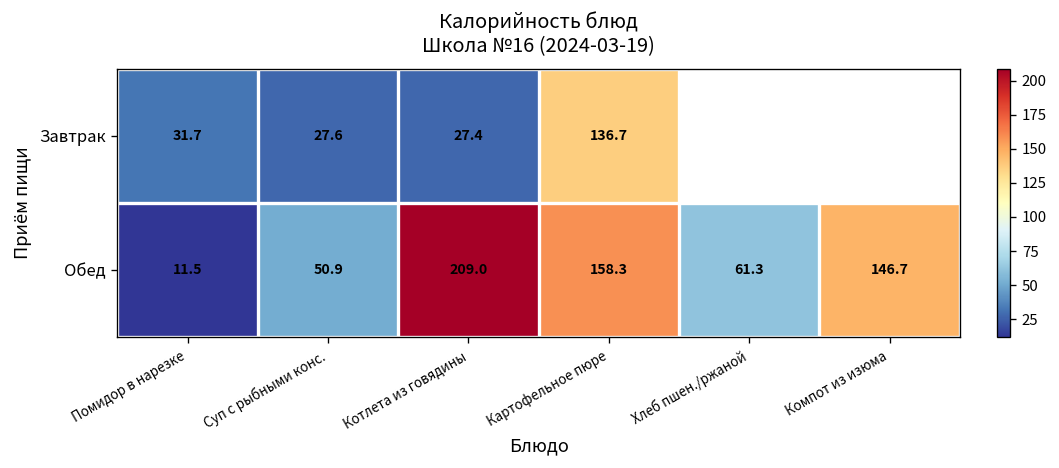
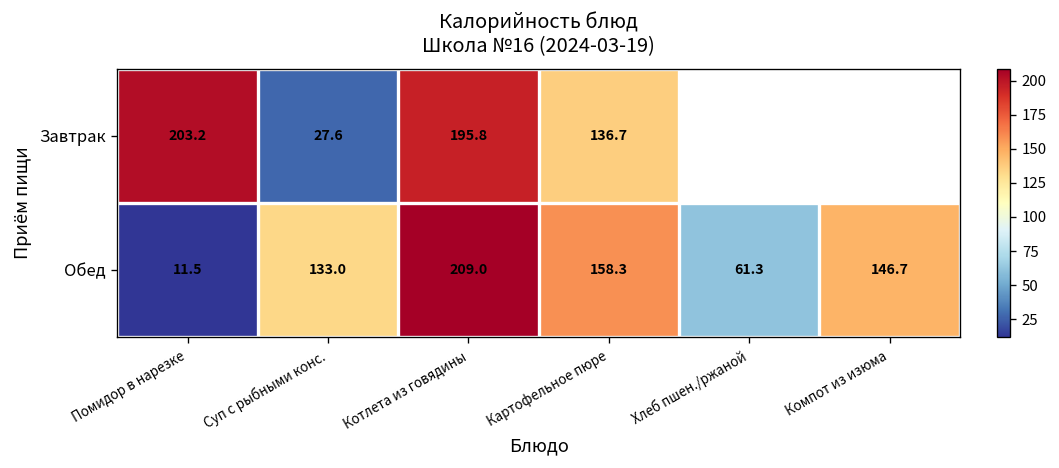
Завтрак, Помидор в нарезке: 31.7 -> 203.2
Завтрак, Котлета из говядины: 27.4 -> 195.8
Обед, Суп с рыбными конс.: 50.9 -> 133.0
